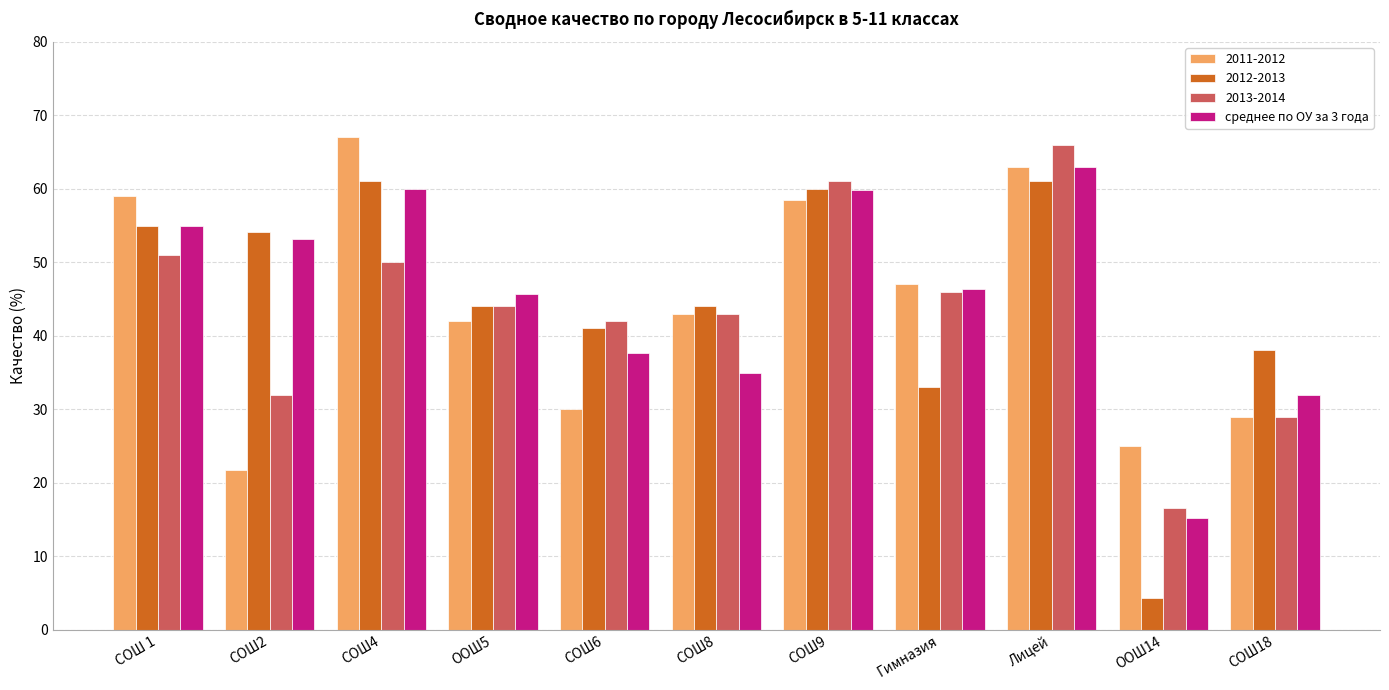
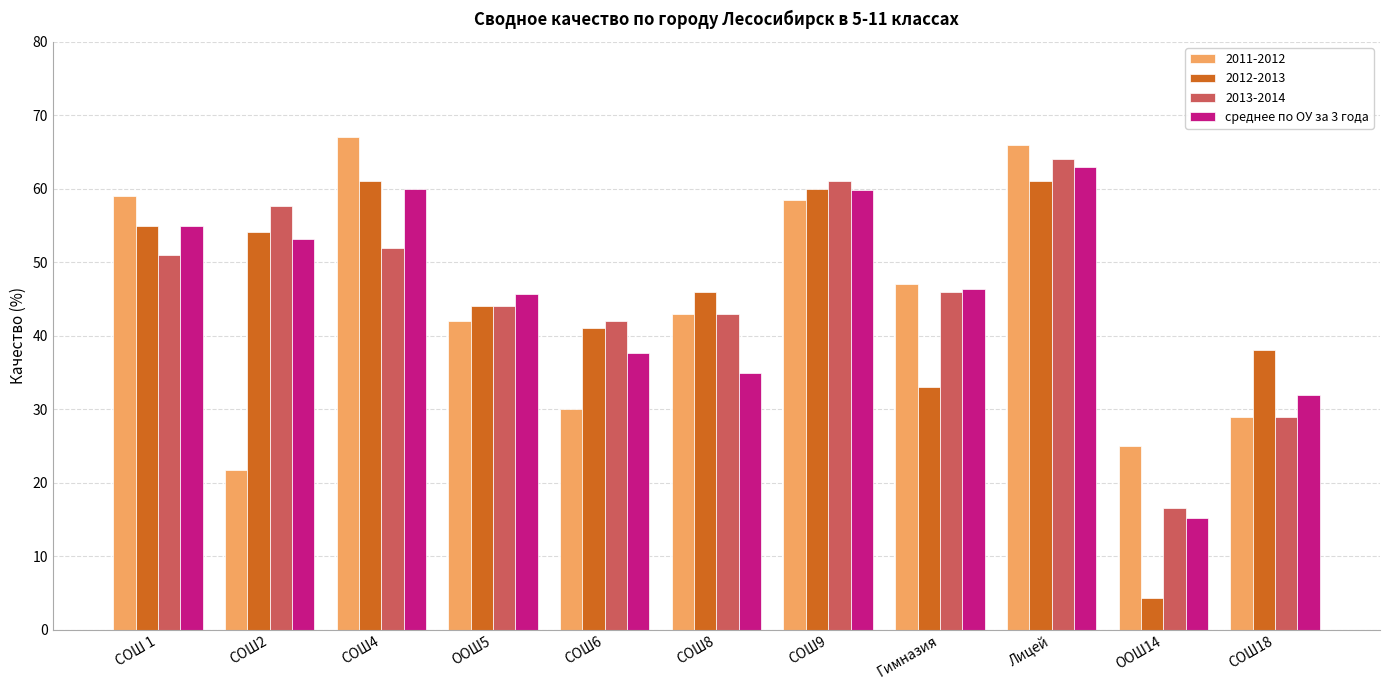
2013-2014, СОШ2: 32 -> 58
2013-2014, СОШ4: 50 -> 52
2012-2013, СОШ8: 44 -> 46
2011-2012, Лицей: 63 -> 66
2013-2014, Лицей: 66 -> 64
